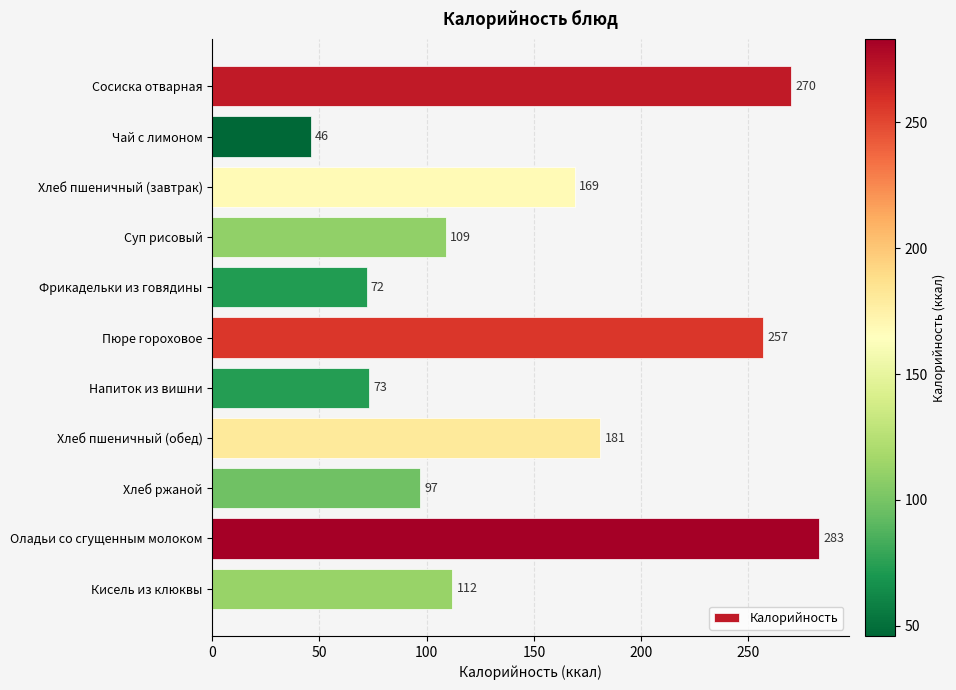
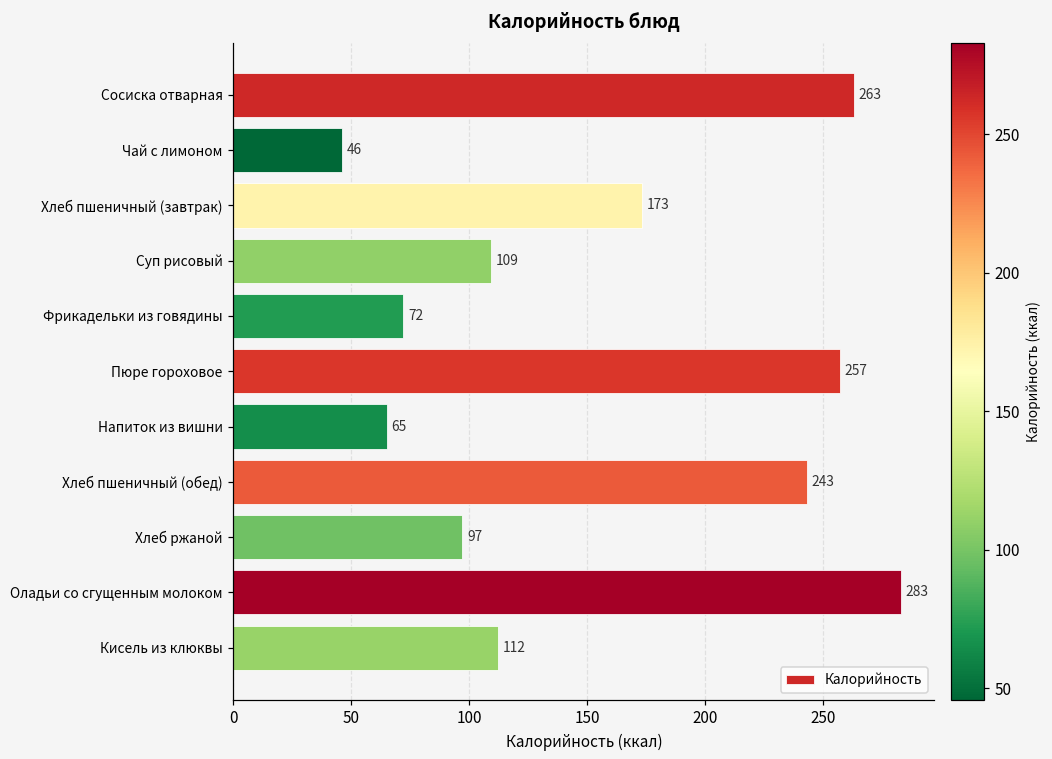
Сосиска отварная: 270 -> 263
Хлеб пшеничный (завтрак): 169 -> 173
Напиток из вишни: 73 -> 65
Хлеб пшеничный (обед): 181 -> 243
